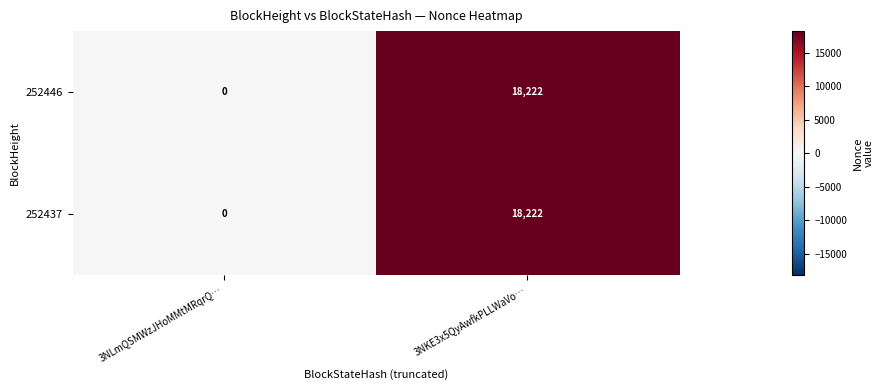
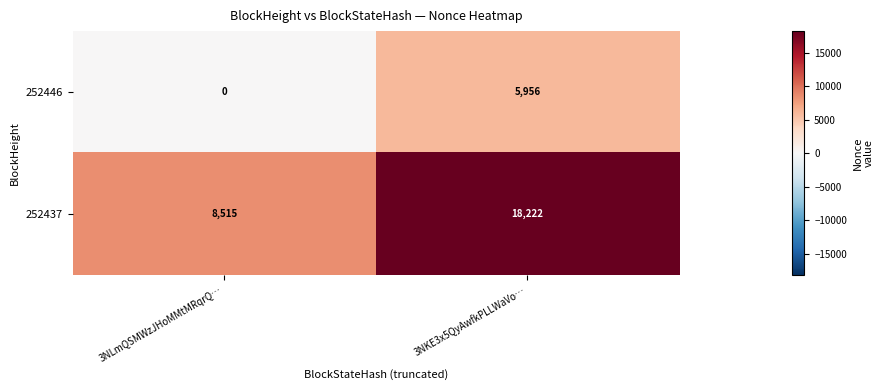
252446, 3NKE3x5QyAwfkPLLWaVo…: 18,222 -> 5,956
252437, 3NLmQSMWzJHoMMtMRqrQ…: 0 -> 8,515
